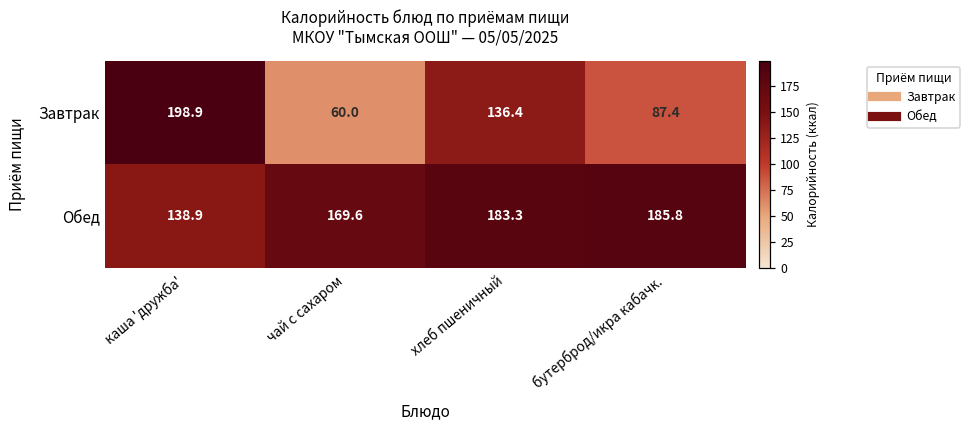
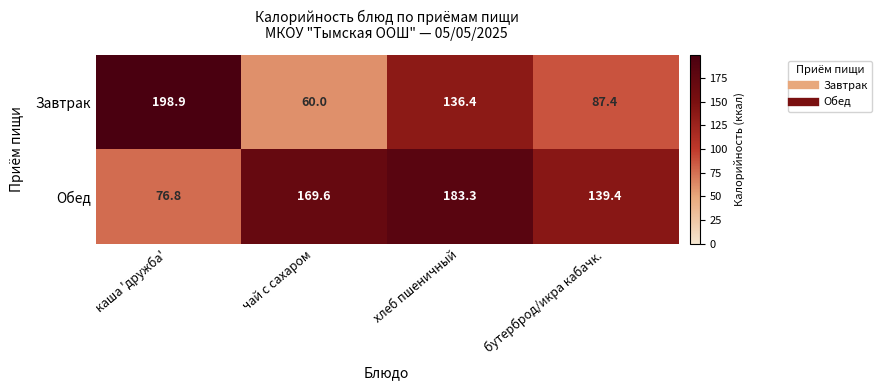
Обед, каша 'дружба': 138.9 -> 76.8
Обед, бутерброд/икра кабачк.: 185.8 -> 139.4
